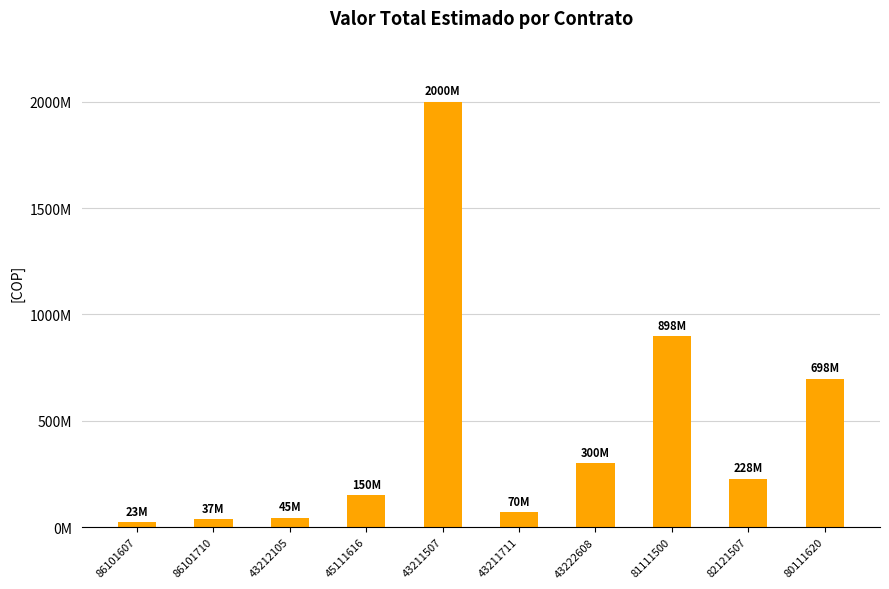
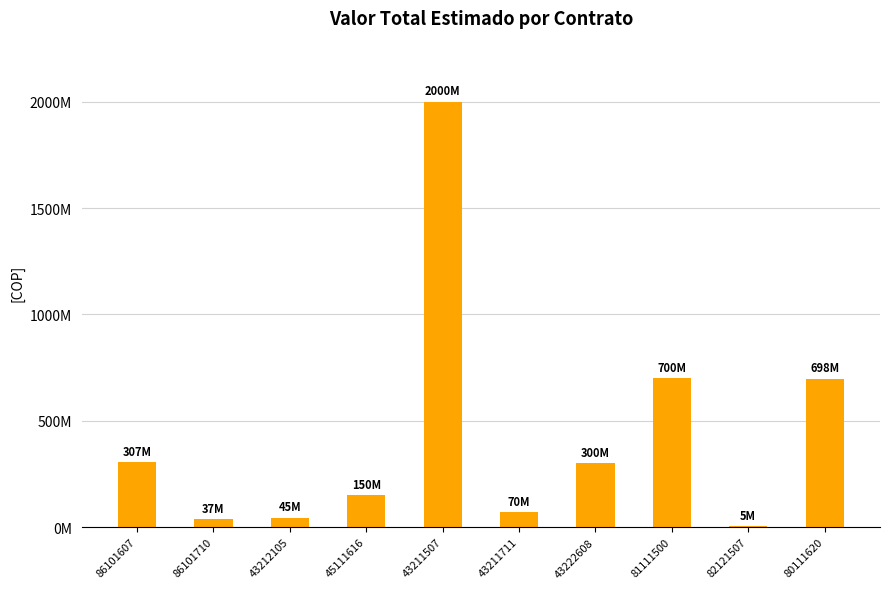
86101607: 23M -> 307M
81111500: 898M -> 700M
82121507: 228M -> 5M
